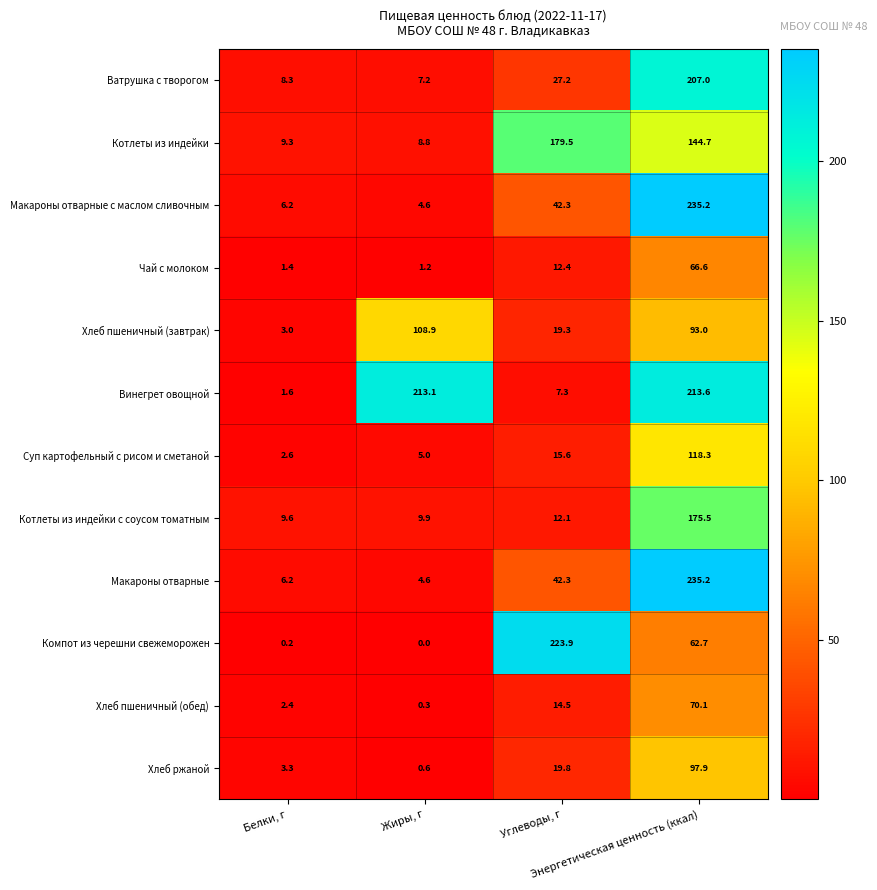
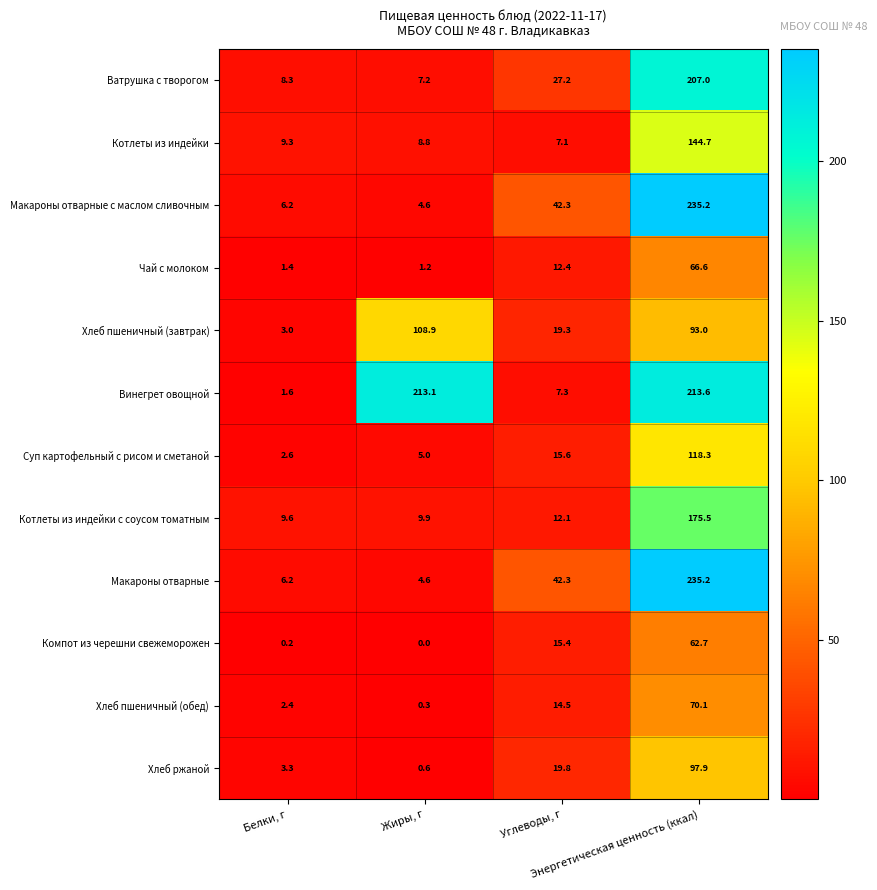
Котлеты из индейки, Углеводы, г: 179.5 -> 7.1
Компот из черешни свежеморожен, Углеводы, г: 223.9 -> 15.4
